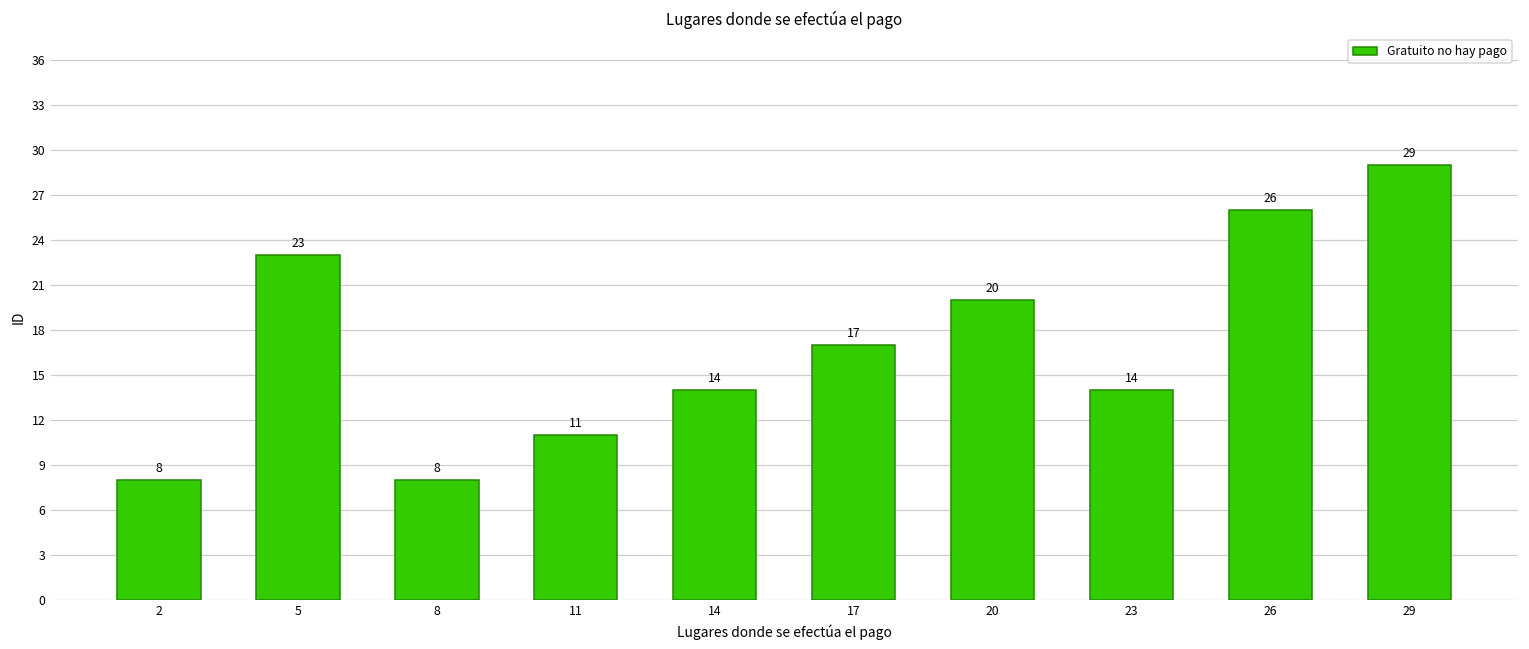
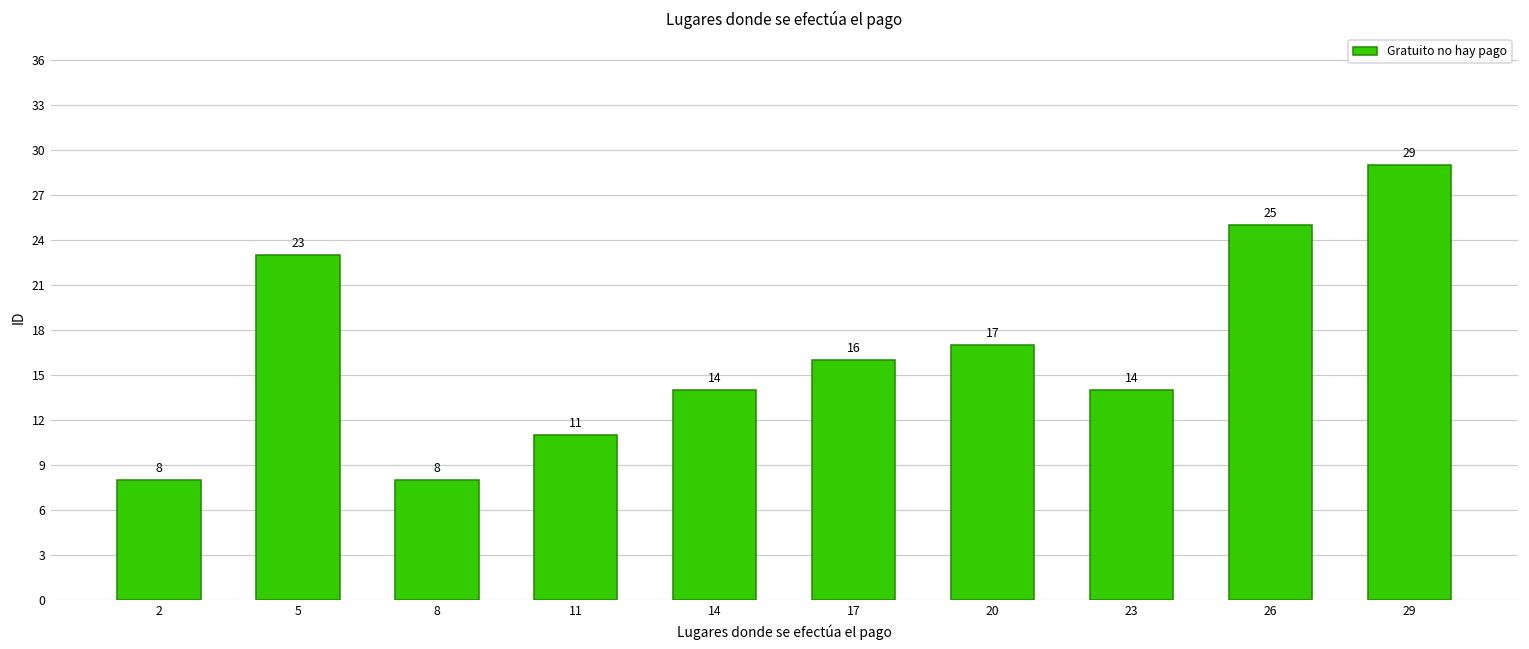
17: 17 -> 16
20: 20 -> 17
26: 26 -> 25
